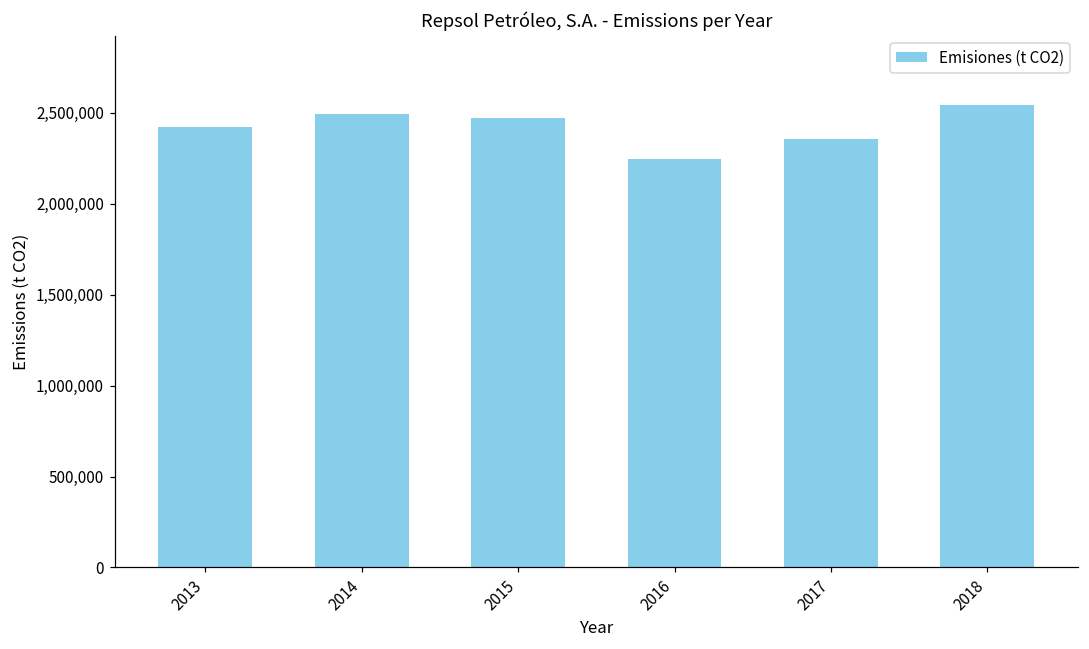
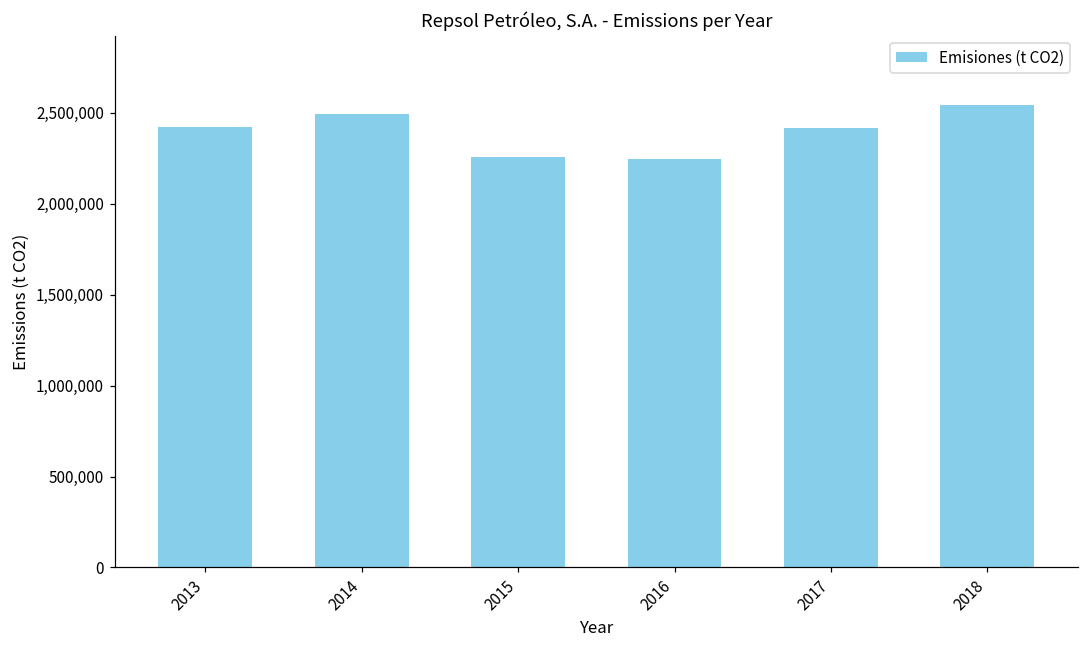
2015: 2,470,000 -> 2,260,000
2017: 2,360,000 -> 2,410,000
